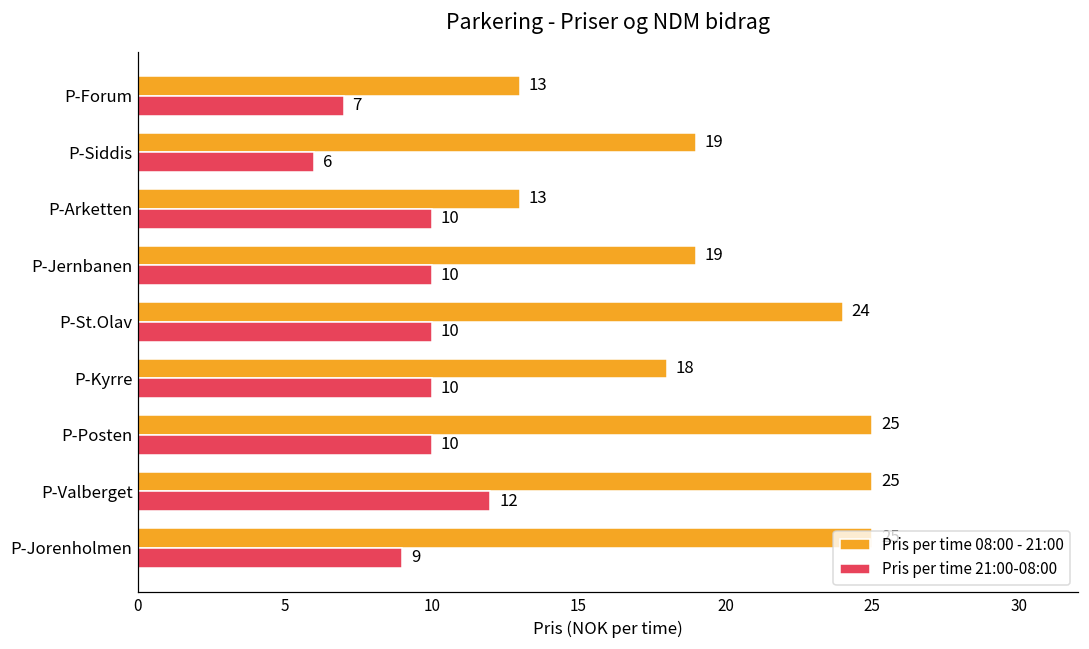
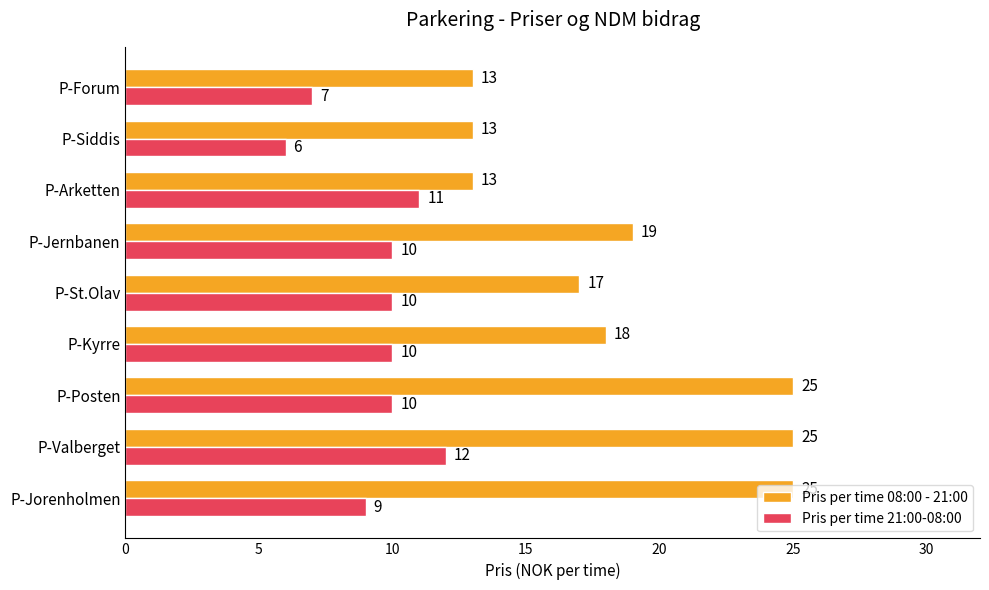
Pris per time 08:00 - 21:00, P-Siddis: 19 -> 13
Pris per time 21:00-08:00, P-Arketten: 10 -> 11
Pris per time 08:00 - 21:00, P-St.Olav: 24 -> 17
